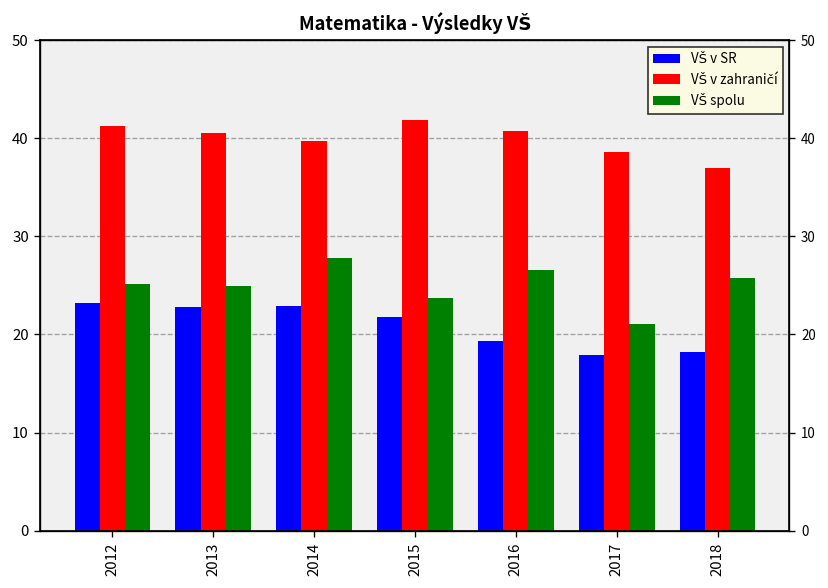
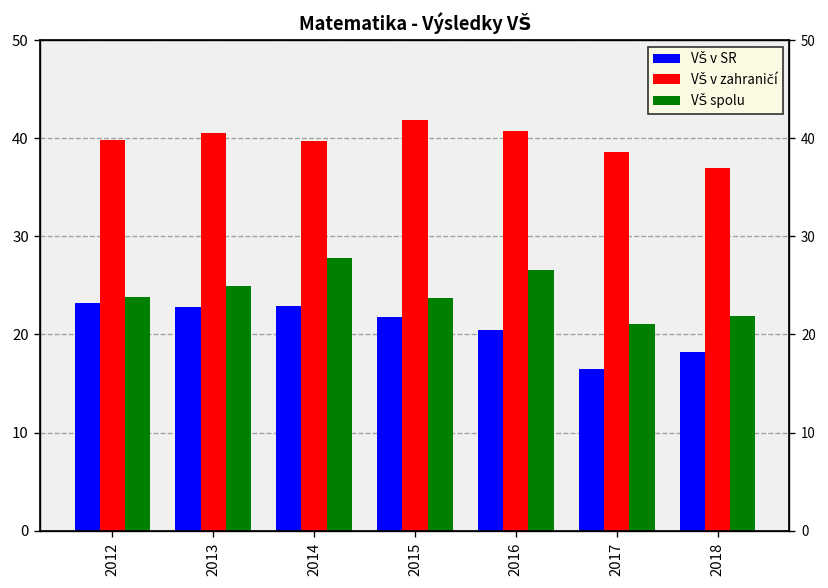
VŠ v zahraničí, 2012: 41 -> 40
VŠ spolu, 2012: 25 -> 24
VŠ v SR, 2016: 19 -> 20
VŠ v SR, 2017: 18 -> 16
VŠ spolu, 2018: 26 -> 22
